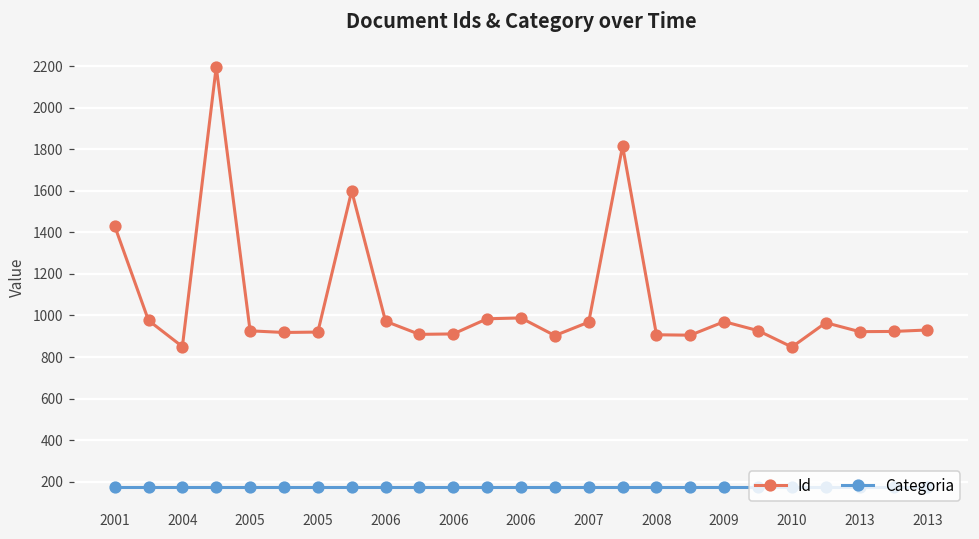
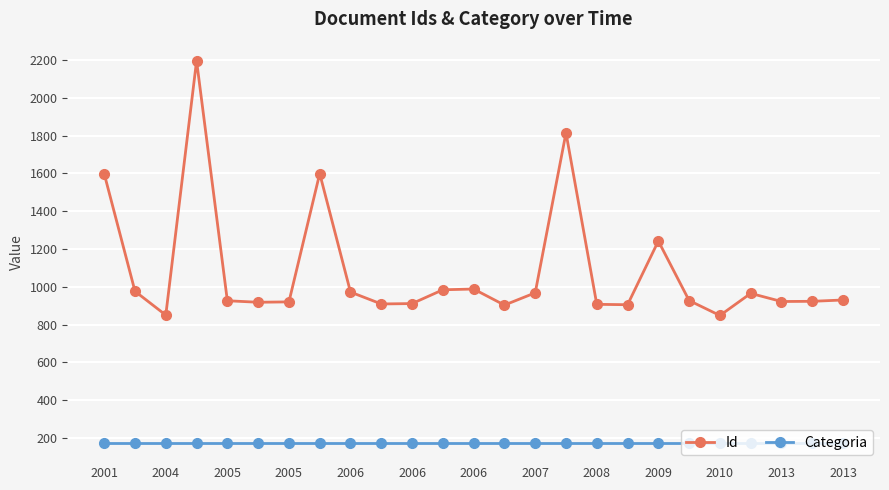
Id, 2001: 1430 -> 1600
Id, 2009: 970 -> 1240
